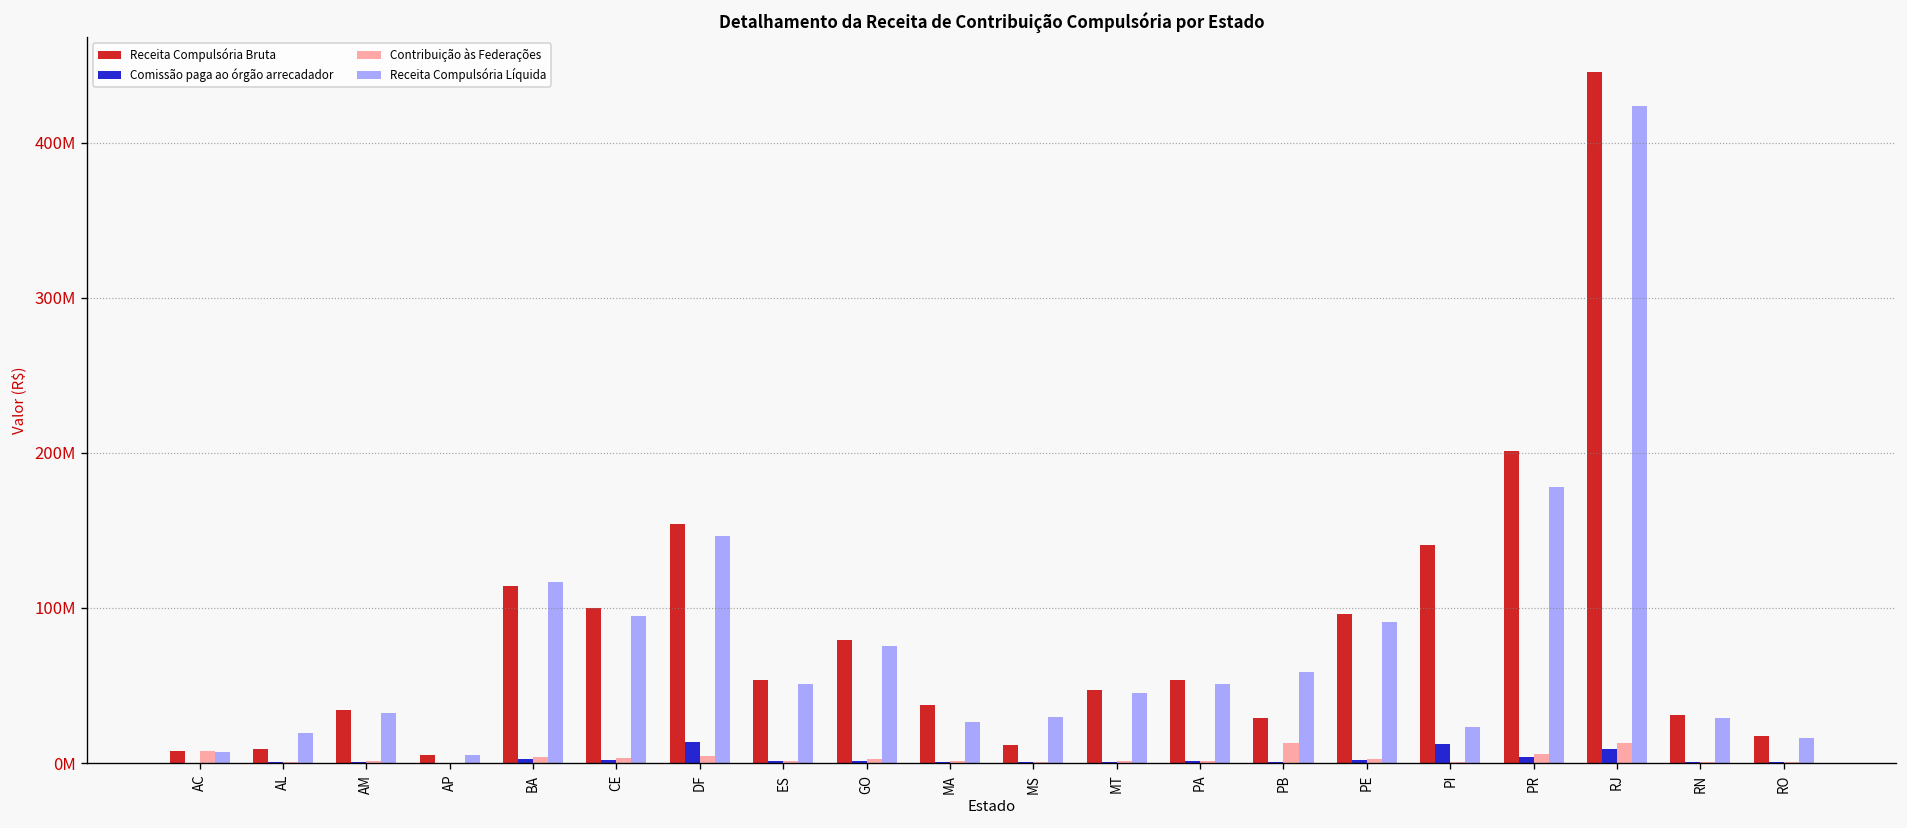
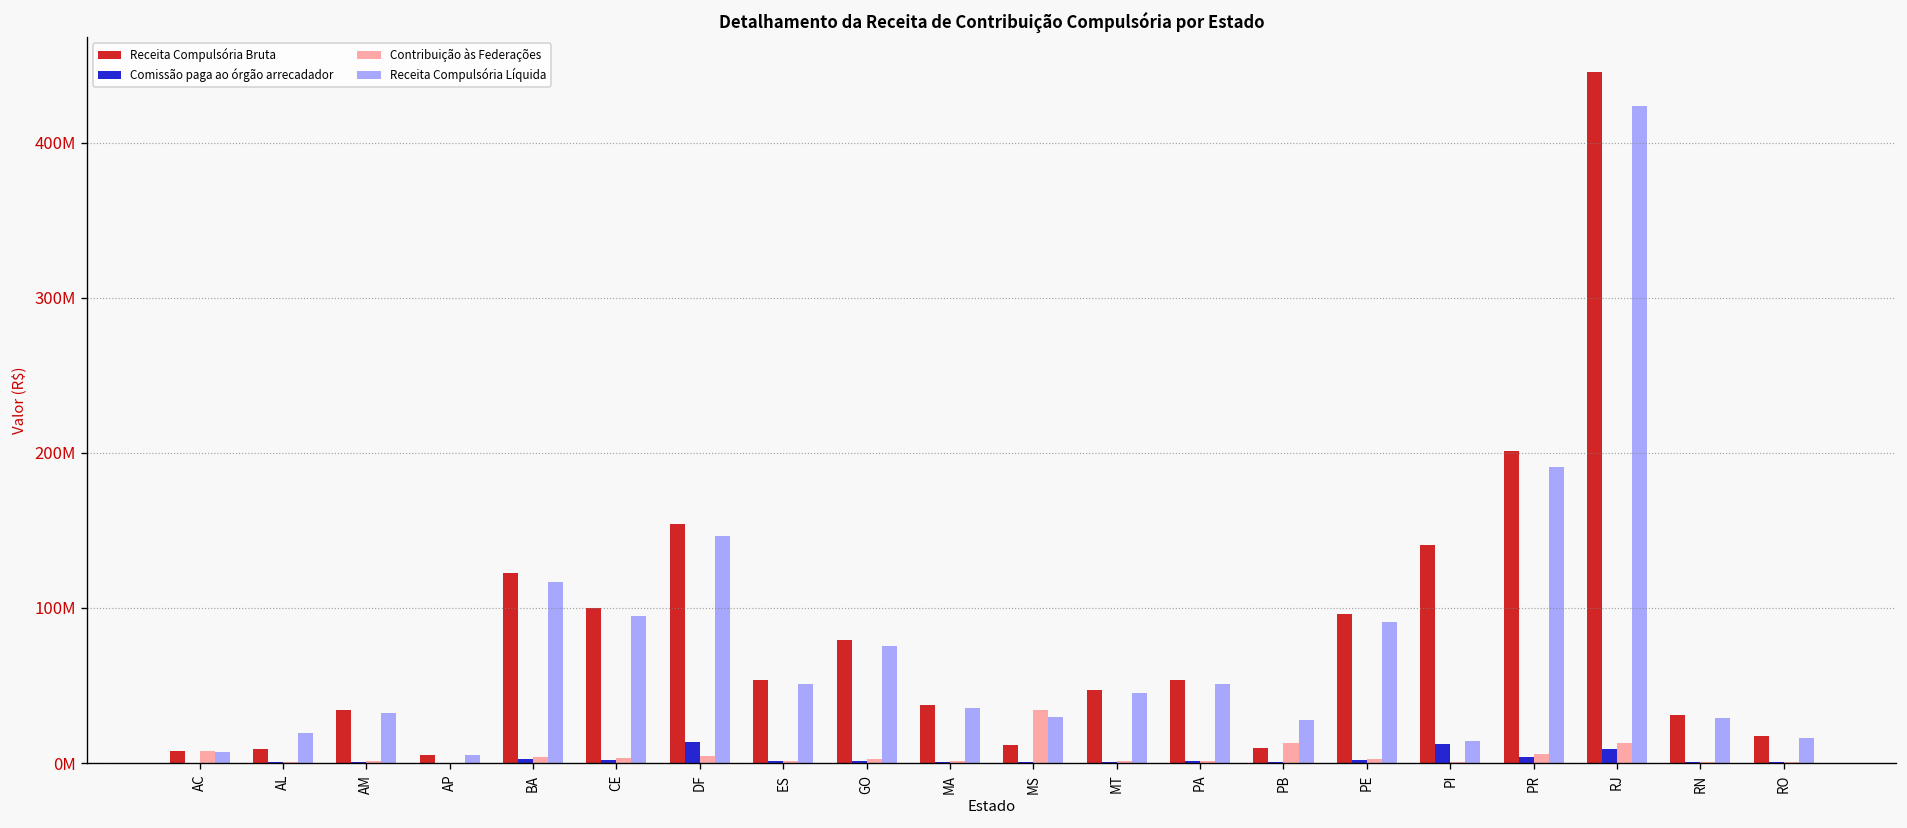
Receita Compulsória Bruta, BA: 114000000 -> 123000000
Receita Compulsória Líquida, MA: 26000000 -> 35000000
Contribuição às Federações, MS: 1000000 -> 34000000
Receita Compulsória Bruta, PB: 29000000 -> 10000000
Receita Compulsória Líquida, PB: 59000000 -> 27000000
Receita Compulsória Líquida, PI: 23000000 -> 14000000
Receita Compulsória Líquida, PR: 178000000 -> 191000000
